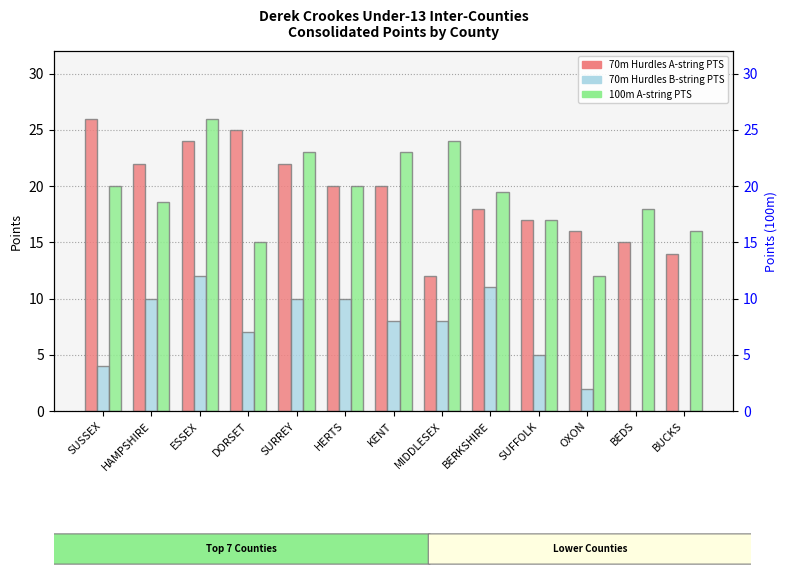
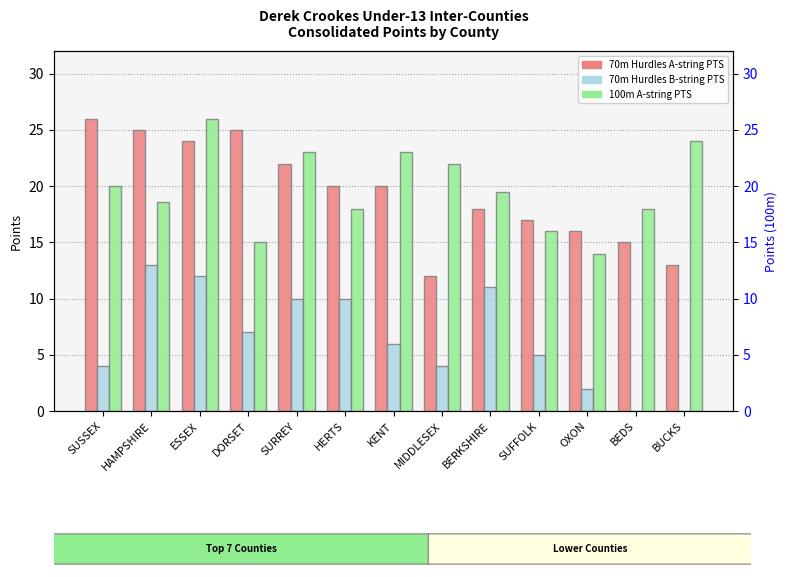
70m Hurdles A-string PTS, HAMPSHIRE: 22 -> 25
70m Hurdles B-string PTS, HAMPSHIRE: 10 -> 13
100m A-string PTS, HERTS: 20 -> 18
70m Hurdles B-string PTS, KENT: 8 -> 6
70m Hurdles B-string PTS, MIDDLESEX: 8 -> 4
100m A-string PTS, MIDDLESEX: 24 -> 22
100m A-string PTS, SUFFOLK: 17 -> 16
100m A-string PTS, OXON: 12 -> 14
70m Hurdles A-string PTS, BUCKS: 14 -> 13
100m A-string PTS, BUCKS: 16 -> 24
